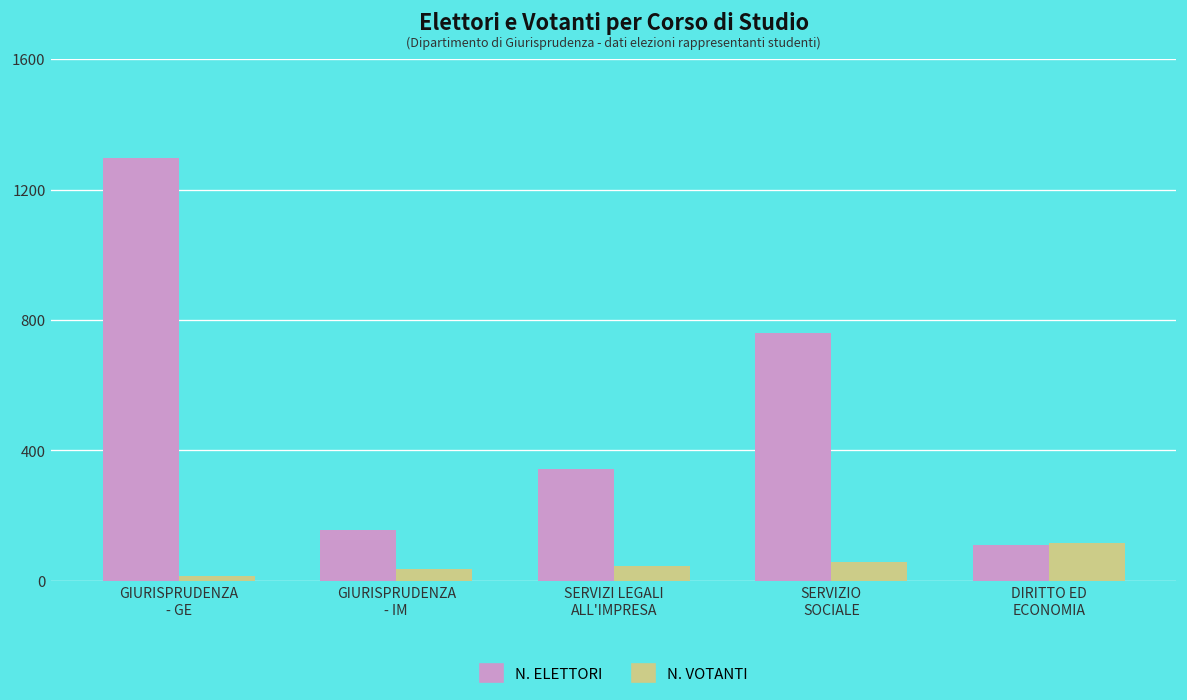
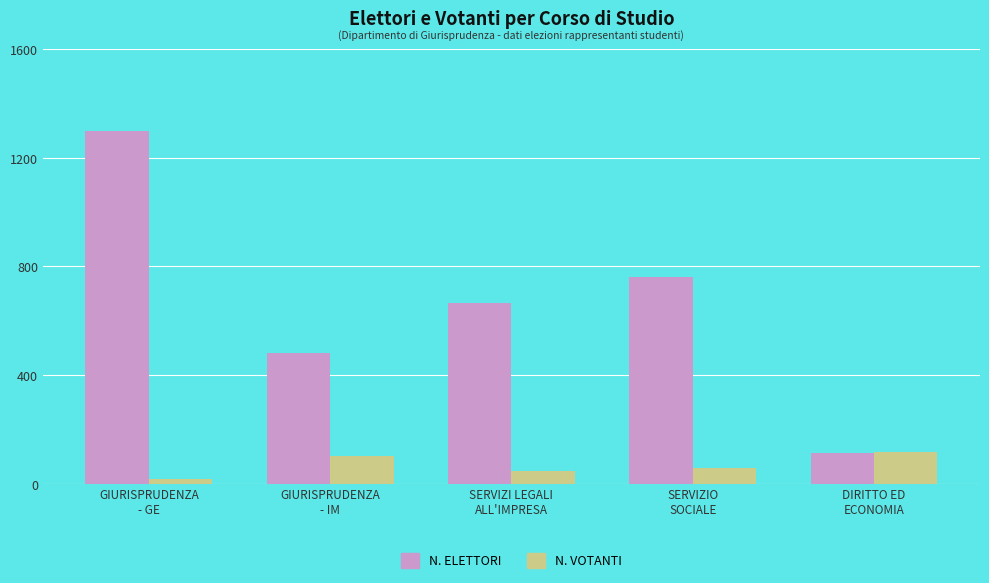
N. ELETTORI, GIURISPRUDENZA - IM: 160 -> 480
N. VOTANTI, GIURISPRUDENZA - IM: 40 -> 100
N. ELETTORI, SERVIZI LEGALI ALL'IMPRESA: 340 -> 660
